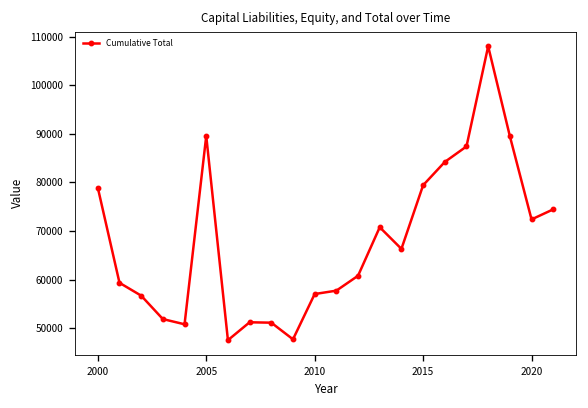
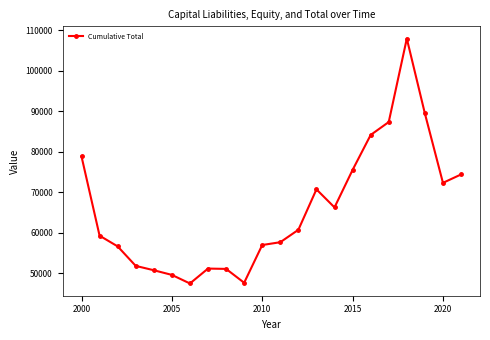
2005: 90000 -> 50000
2015: 79000 -> 76000
